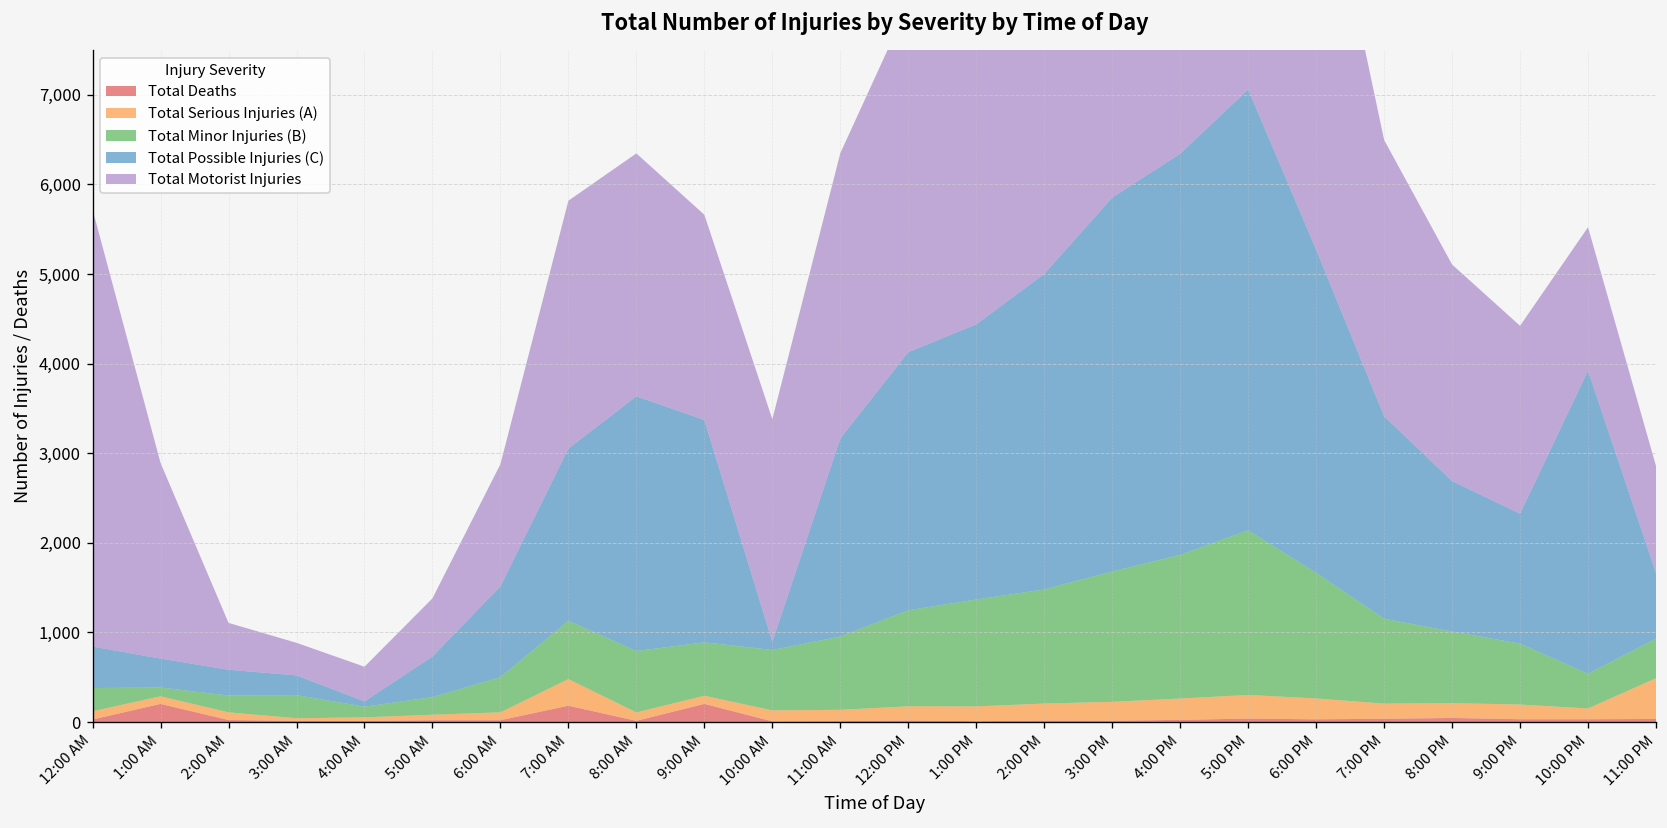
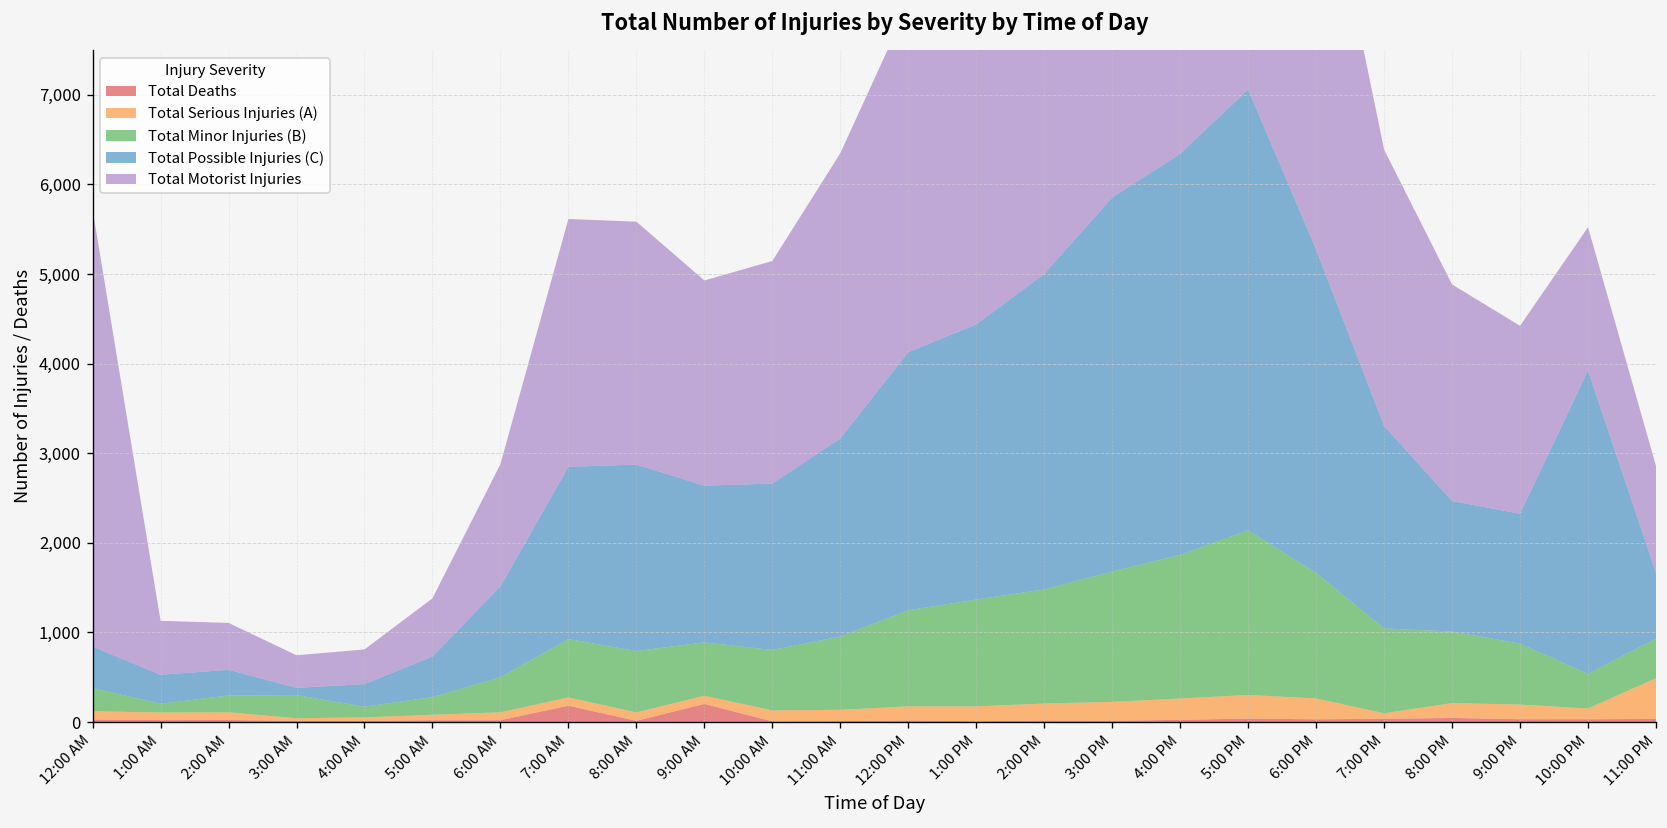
Total Deaths, 1:00 AM: 200 -> 0
Total Motorist Injuries, 1:00 AM: 2,200 -> 600
Total Possible Injuries (C), 3:00 AM: 200 -> 100
Total Possible Injuries (C), 4:00 AM: 100 -> 300
Total Serious Injuries (A), 7:00 AM: 300 -> 100
Total Possible Injuries (C), 8:00 AM: 2,800 -> 2,100
Total Possible Injuries (C), 9:00 AM: 2,500 -> 1,700
Total Possible Injuries (C), 10:00 AM: 100 -> 1,900
Total Serious Injuries (A), 7:00 PM: 200 -> 100
Total Possible Injuries (C), 8:00 PM: 1,700 -> 1,500
